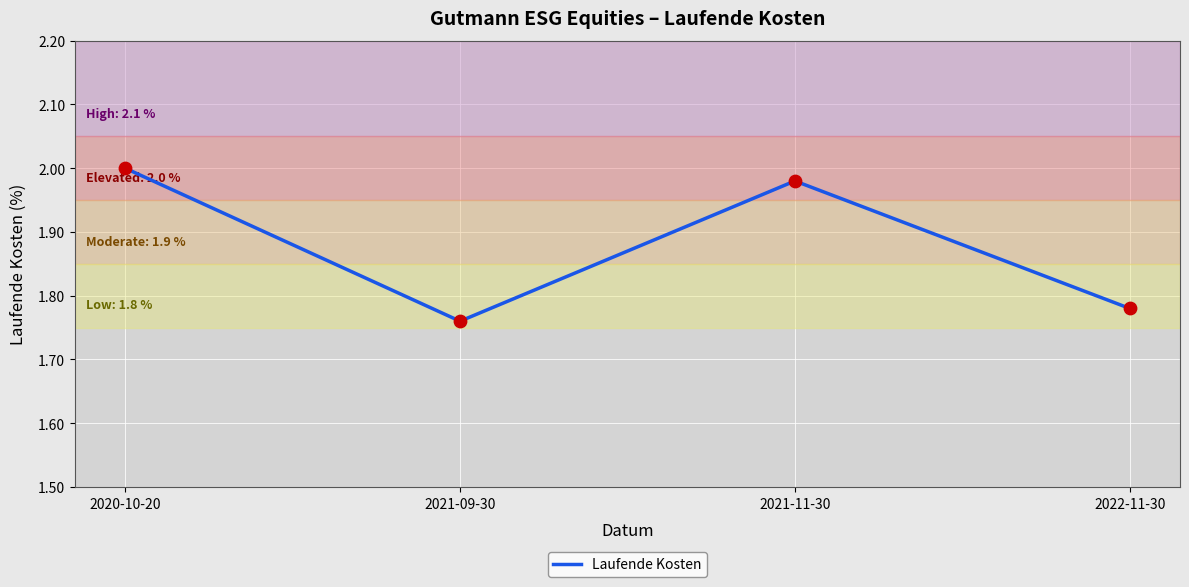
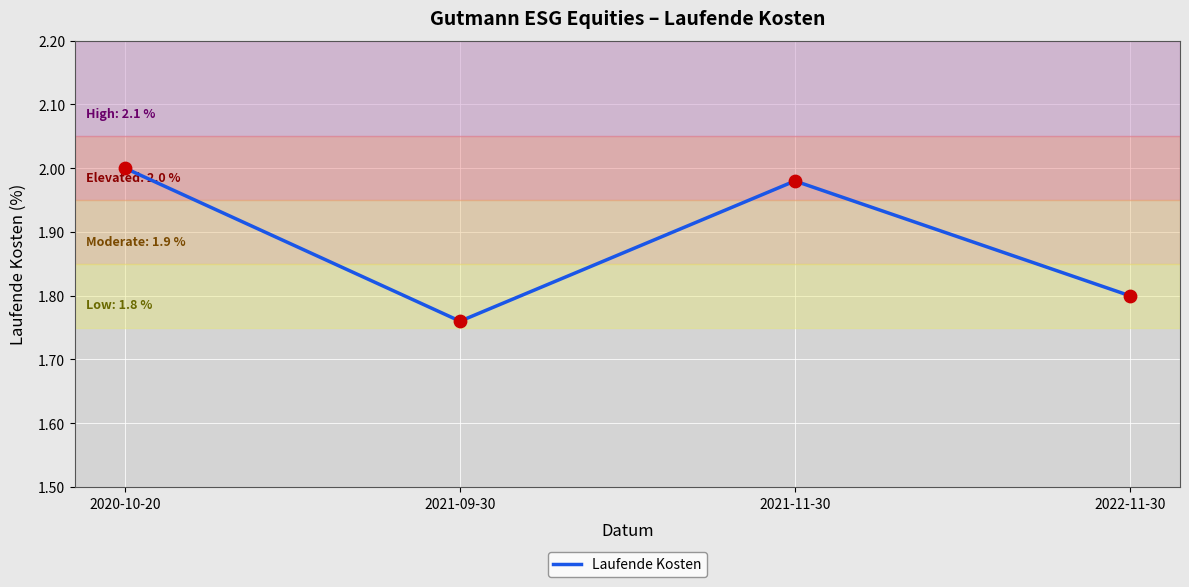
2022-11-30: 1.78 -> 1.80
